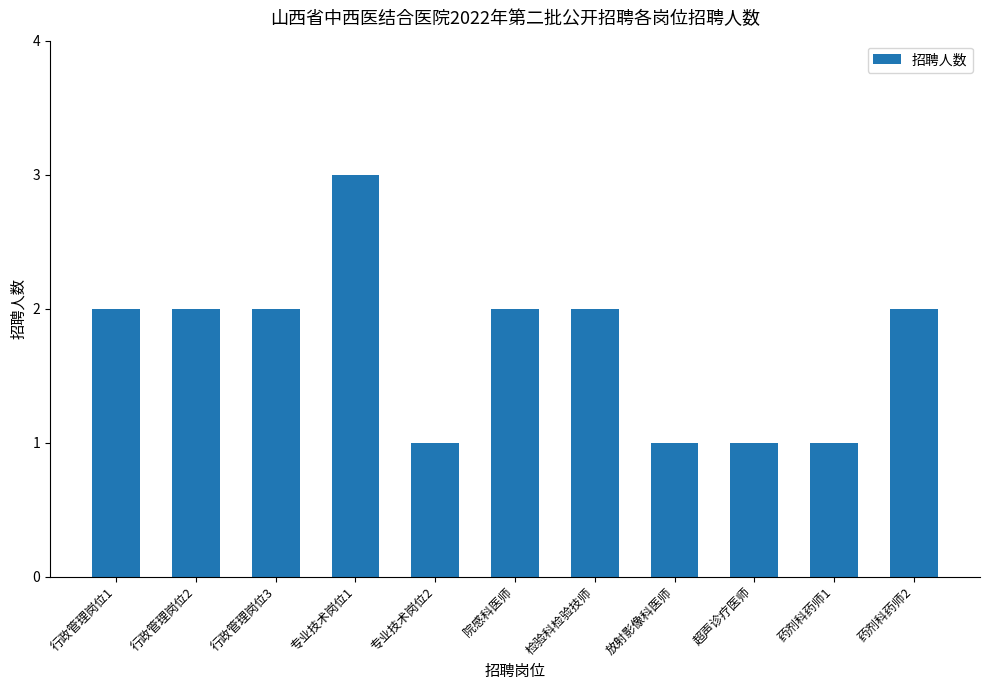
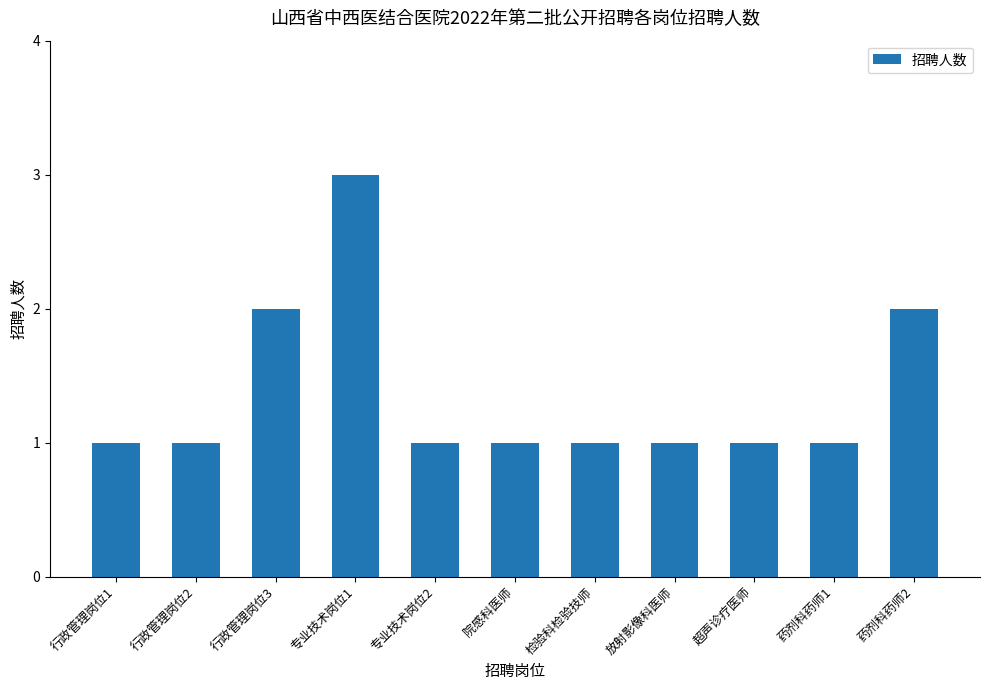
行政管理岗位1: 2 -> 1
行政管理岗位2: 2 -> 1
院感科医师: 2 -> 1
检验科检验技师: 2 -> 1
